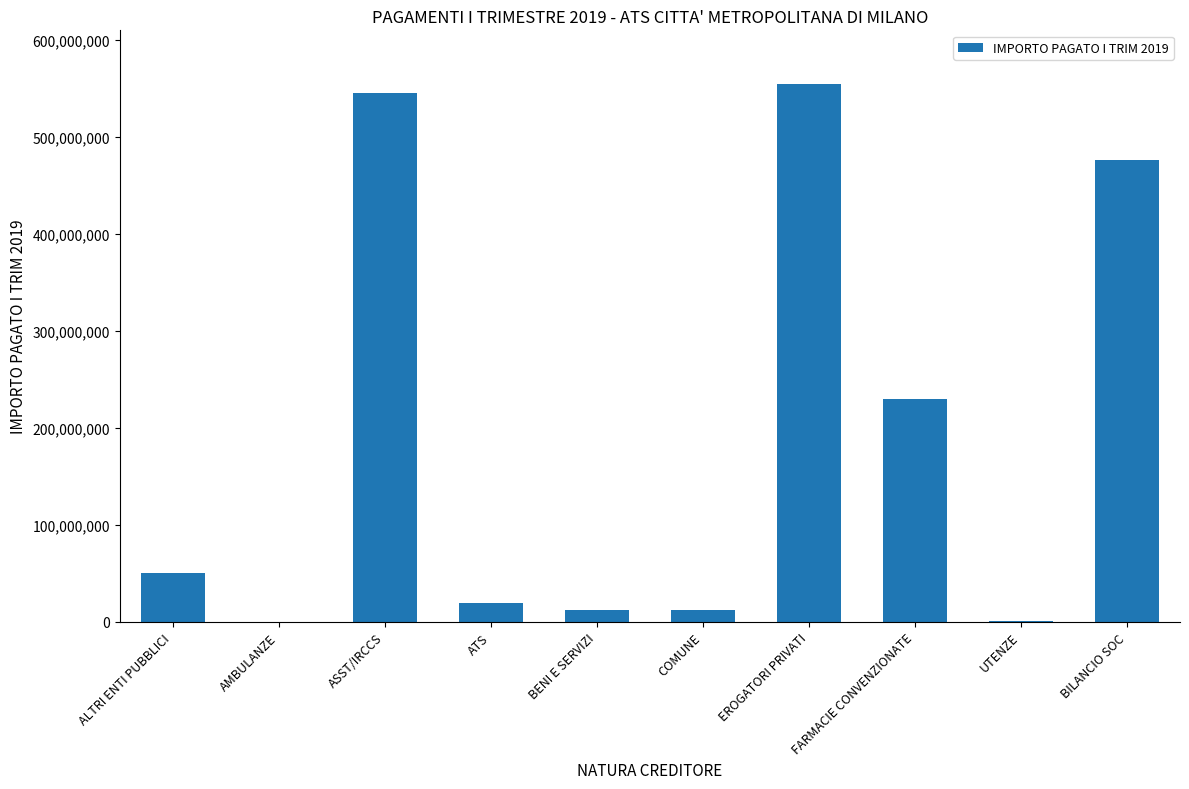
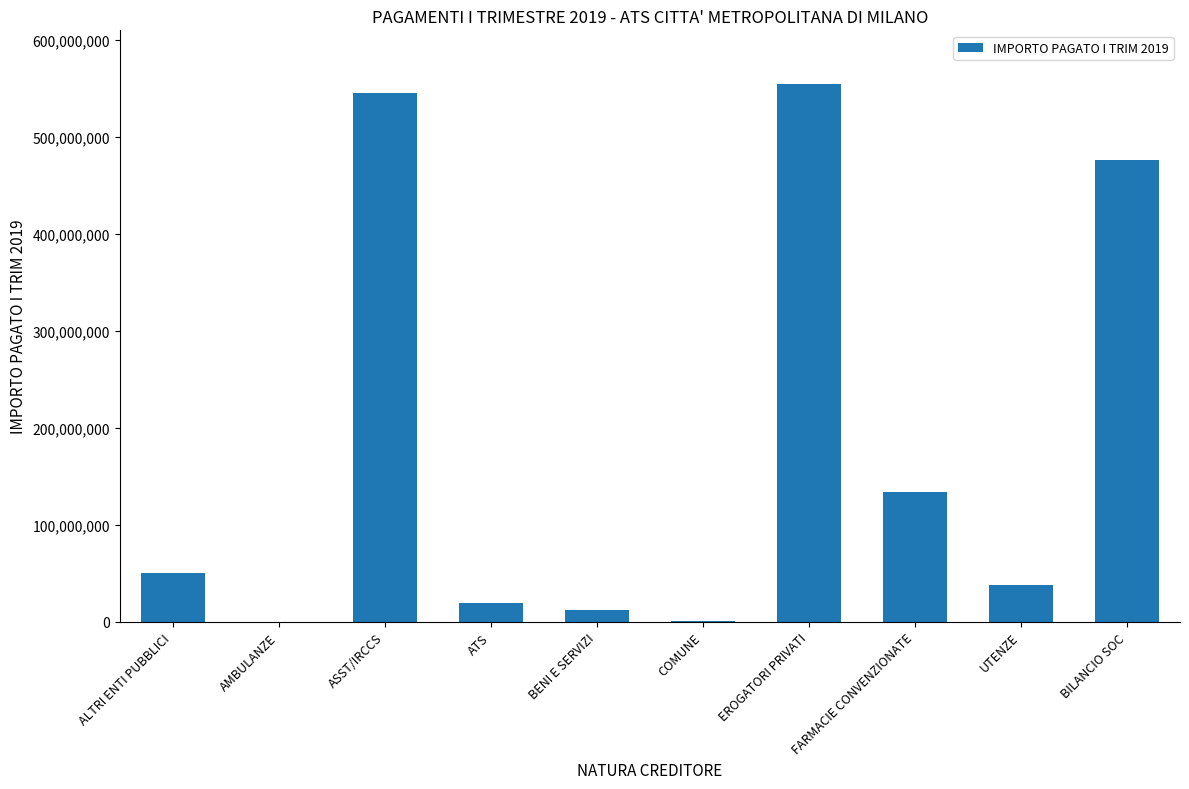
COMUNE: 10,000,000 -> 0
FARMACIE CONVENZIONATE: 230,000,000 -> 130,000,000
UTENZE: 0 -> 40,000,000
